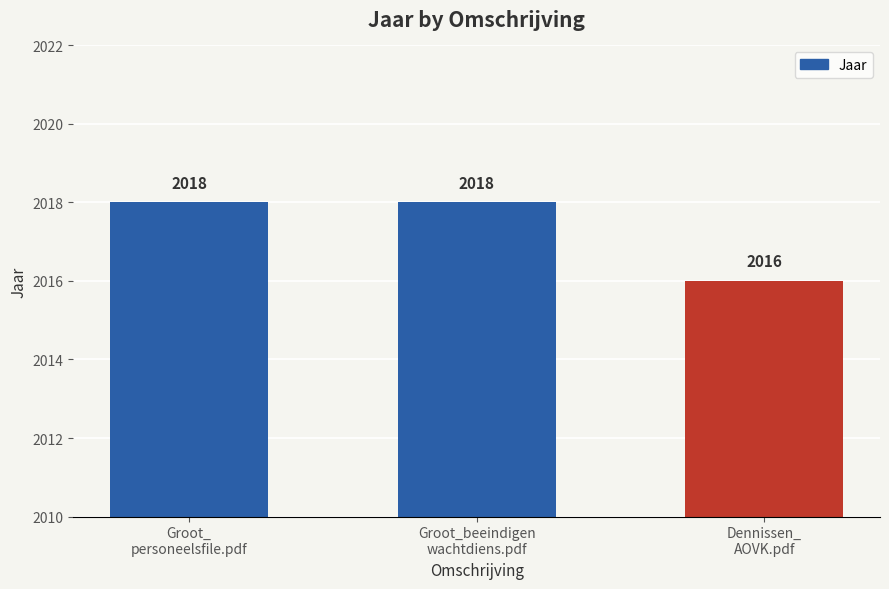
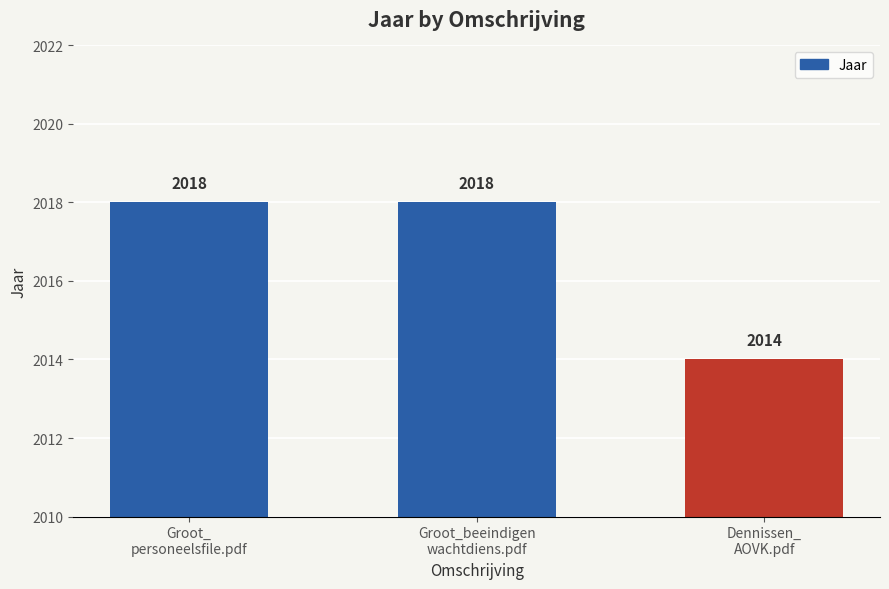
Dennissen_ AOVK.pdf: 2016 -> 2014
